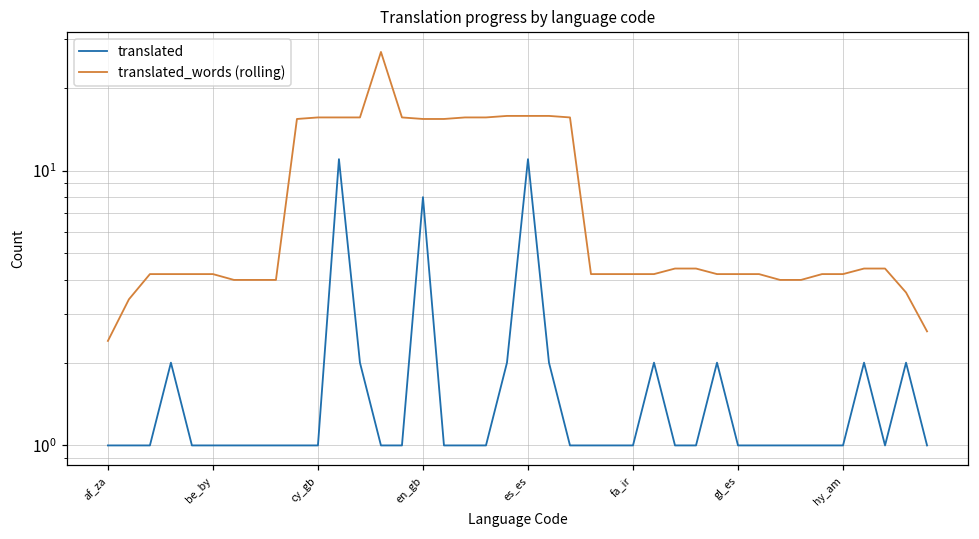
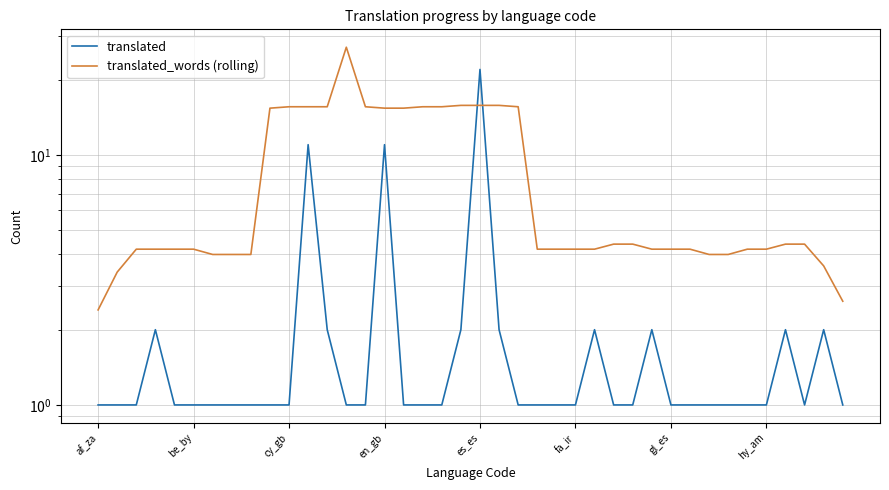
translated, en_gb: 8 -> 11
translated, es_es: 11 -> 22
